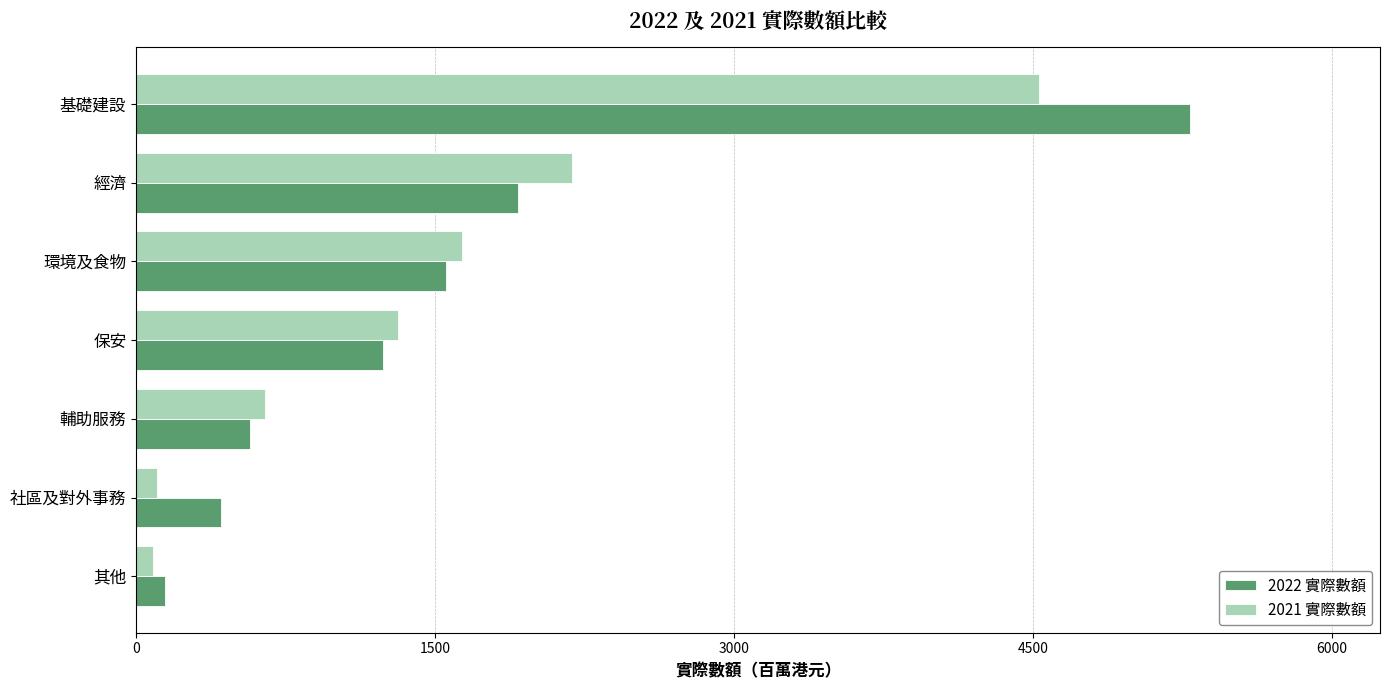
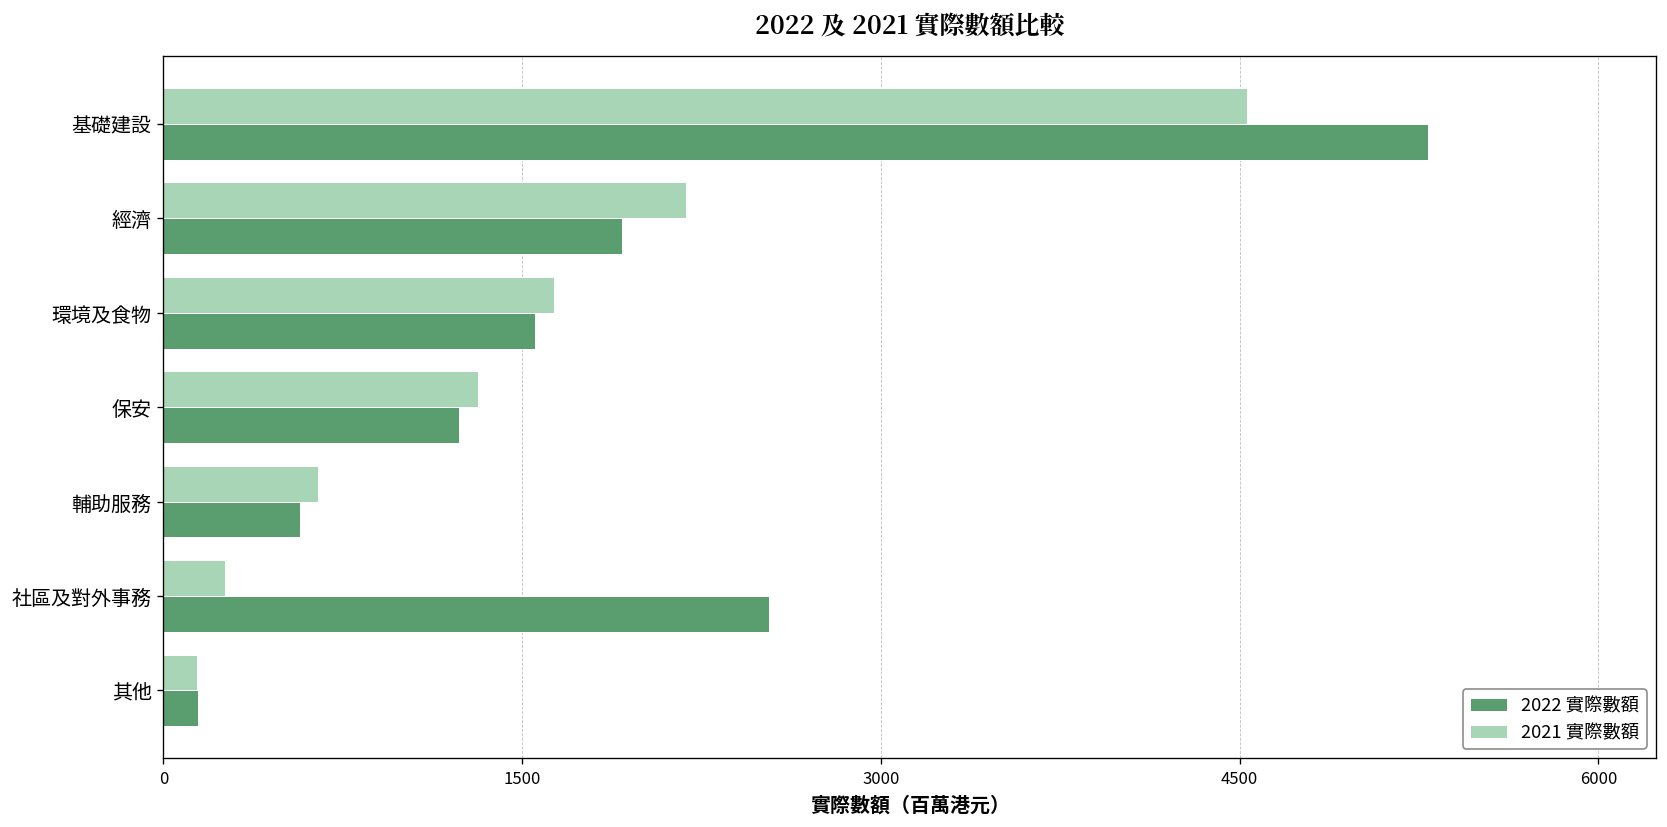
2021 實際數額, 社區及對外事務: 100 -> 260
2022 實際數額, 社區及對外事務: 430 -> 2530
2021 實際數額, 其他: 90 -> 140
